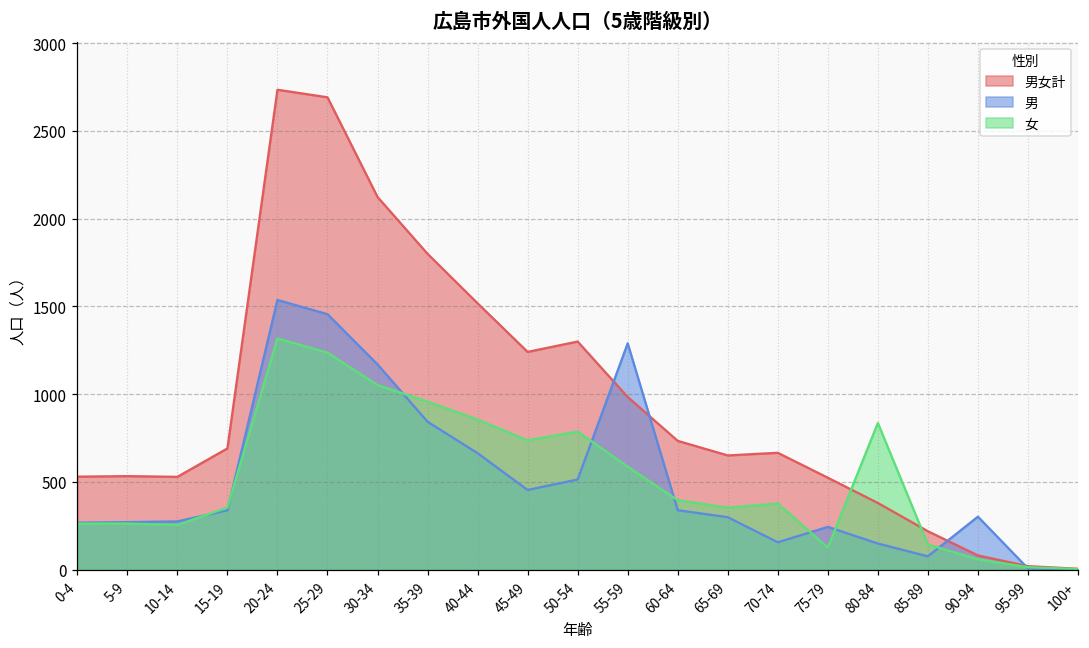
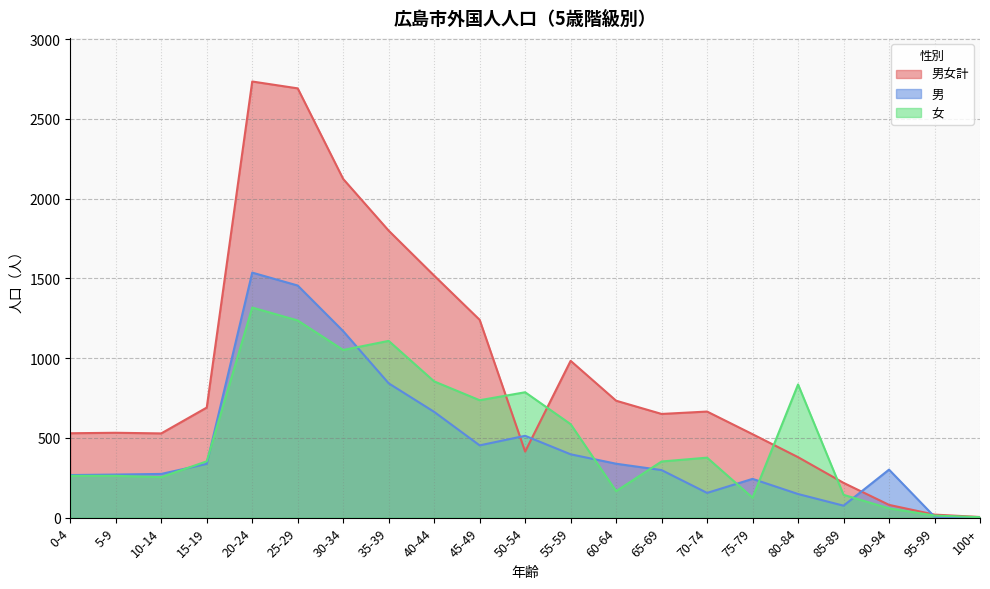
女, 35-39: 960 -> 1110
男女計, 50-54: 1300 -> 410
男, 55-59: 1290 -> 400
女, 60-64: 400 -> 170
